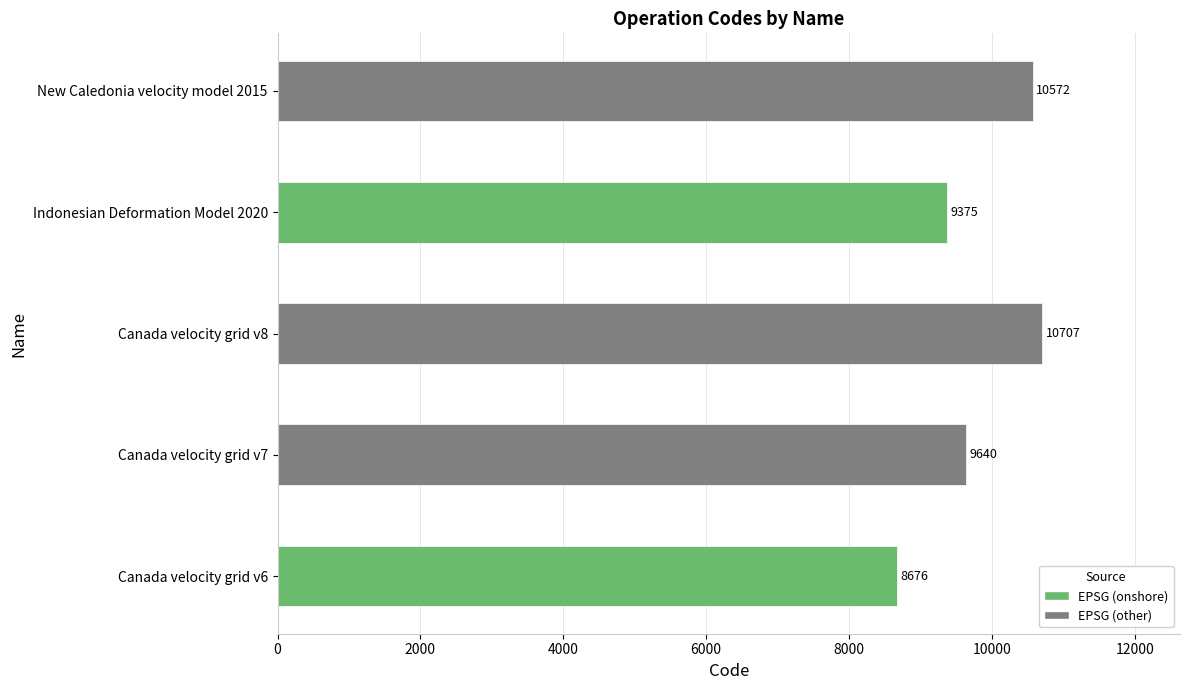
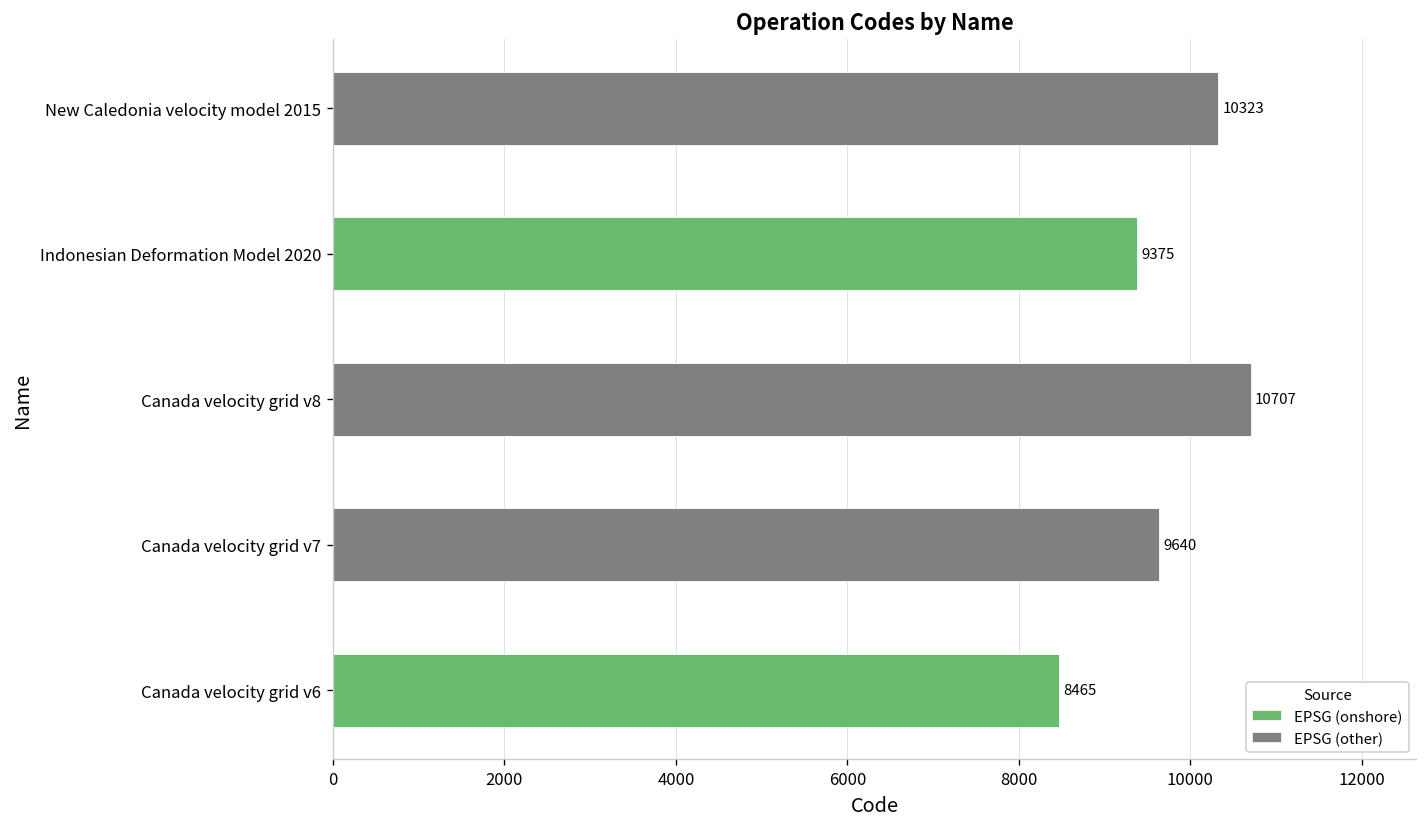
New Caledonia velocity model 2015: 10572 -> 10323
Canada velocity grid v6: 8676 -> 8465
